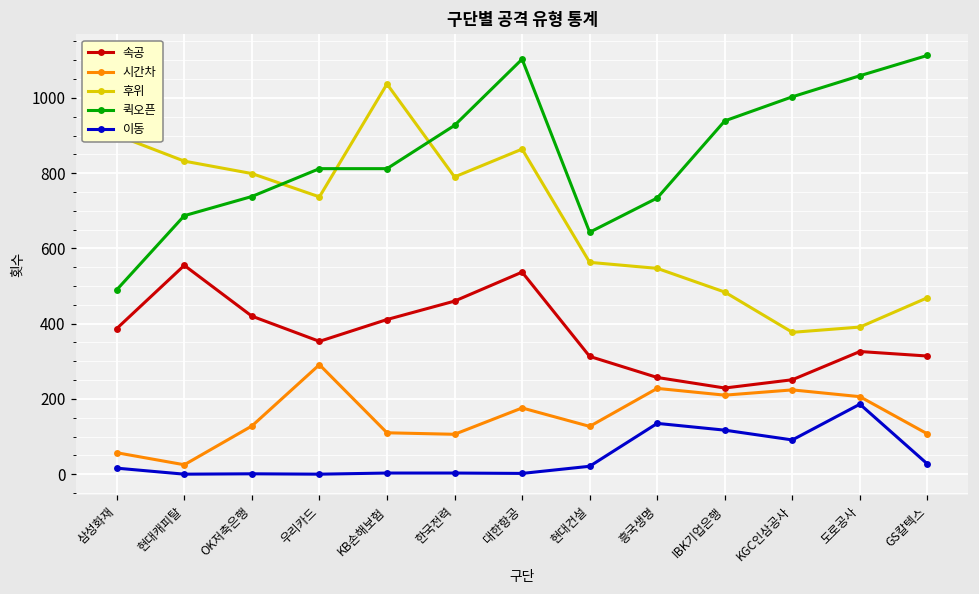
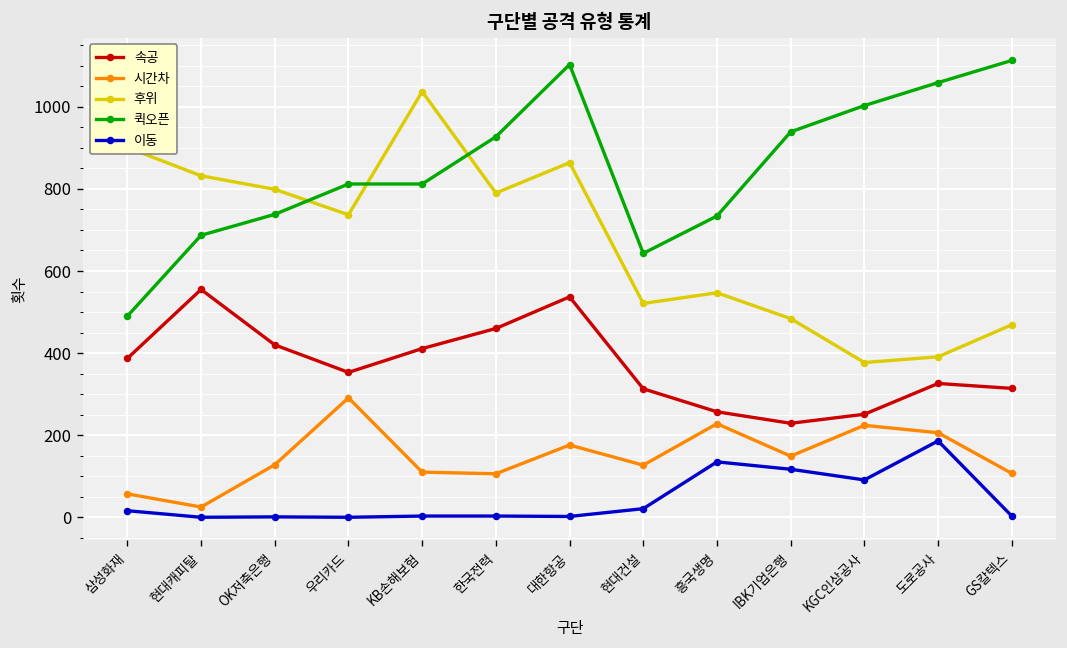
후위, 현대건설: 560 -> 520
시간차, IBK기업은행: 210 -> 150
이동, GS칼텍스: 30 -> 0
